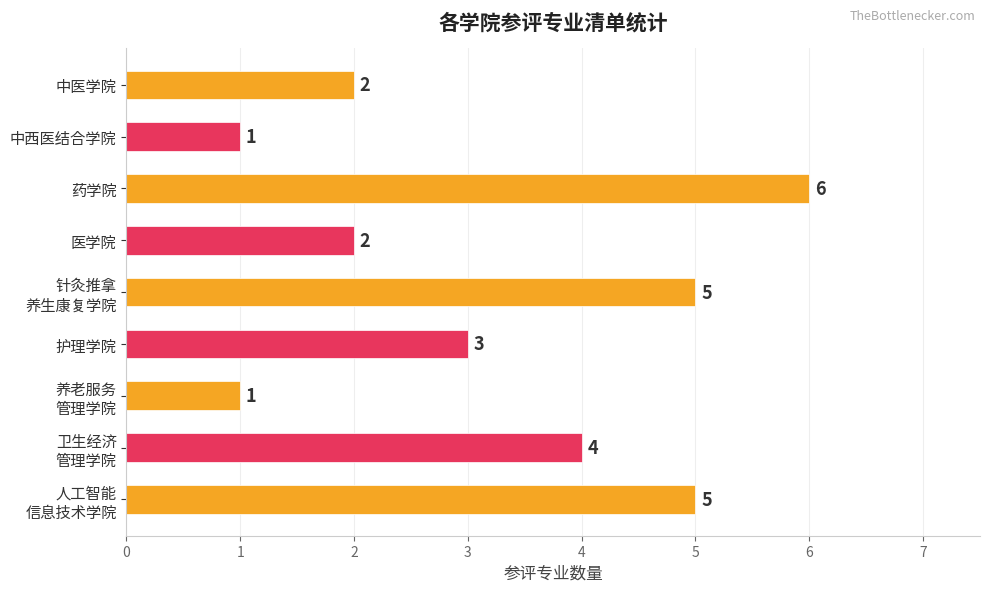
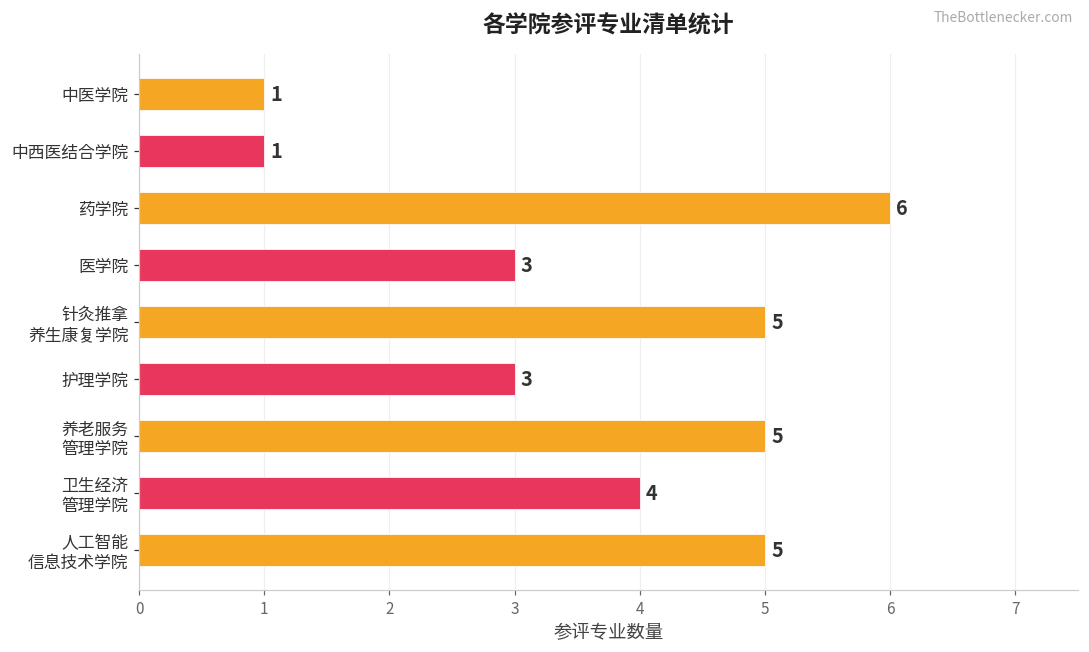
中医学院: 2 -> 1
医学院: 2 -> 3
养老服务 管理学院: 1 -> 5
